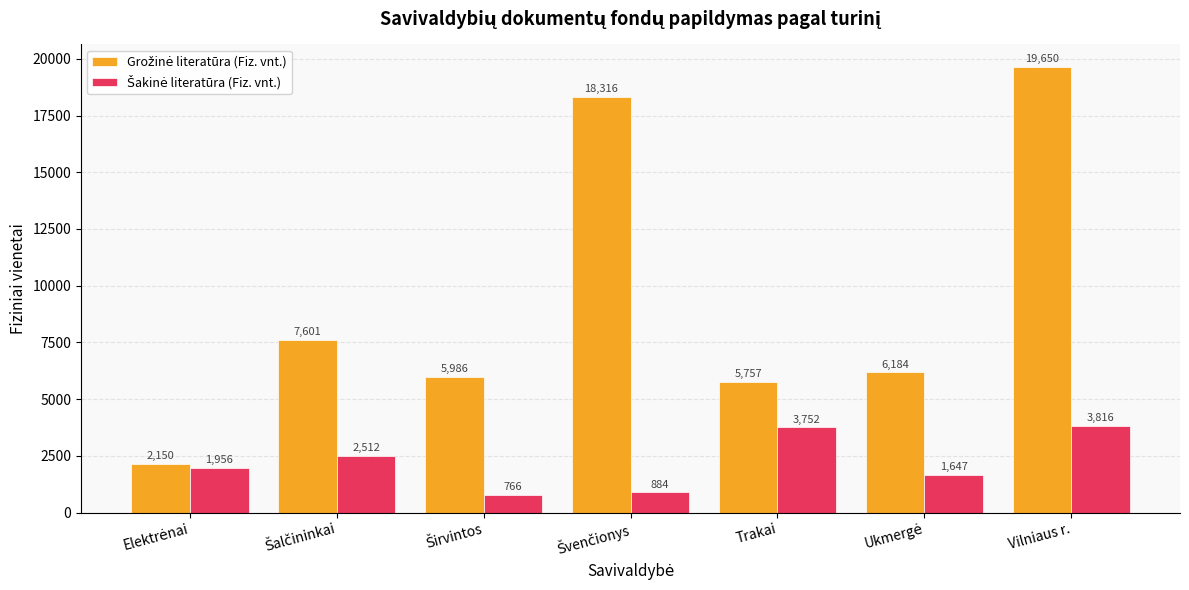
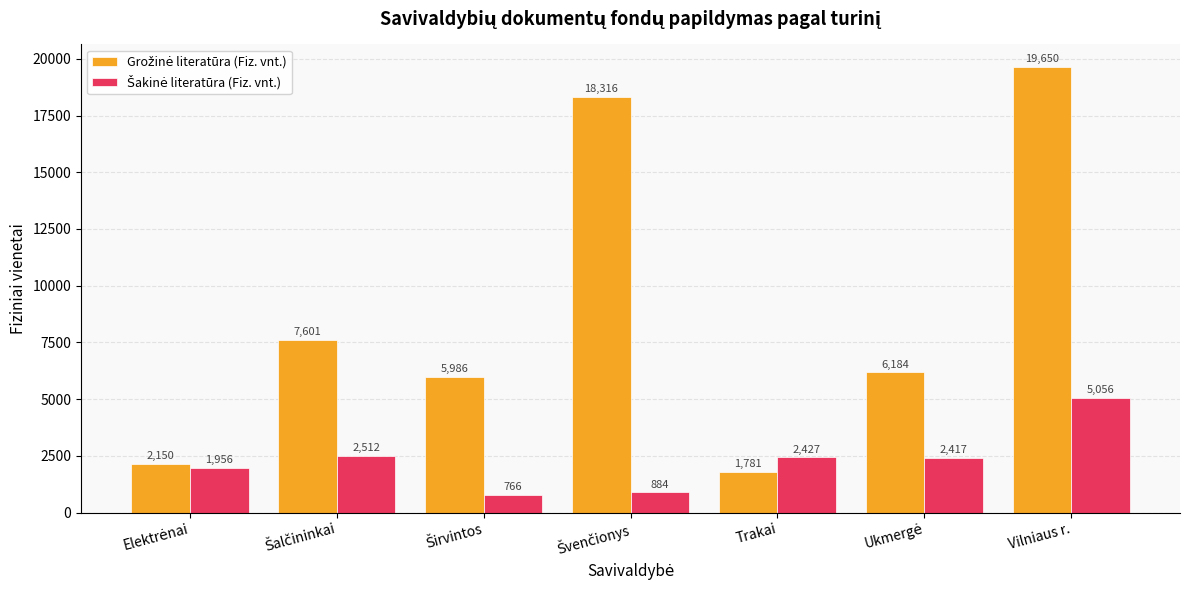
Grožinė literatūra (Fiz. vnt.), Trakai: 5,757 -> 1,781
Šakinė literatūra (Fiz. vnt.), Trakai: 3,752 -> 2,427
Šakinė literatūra (Fiz. vnt.), Ukmergė: 1,647 -> 2,417
Šakinė literatūra (Fiz. vnt.), Vilniaus r.: 3,816 -> 5,056
